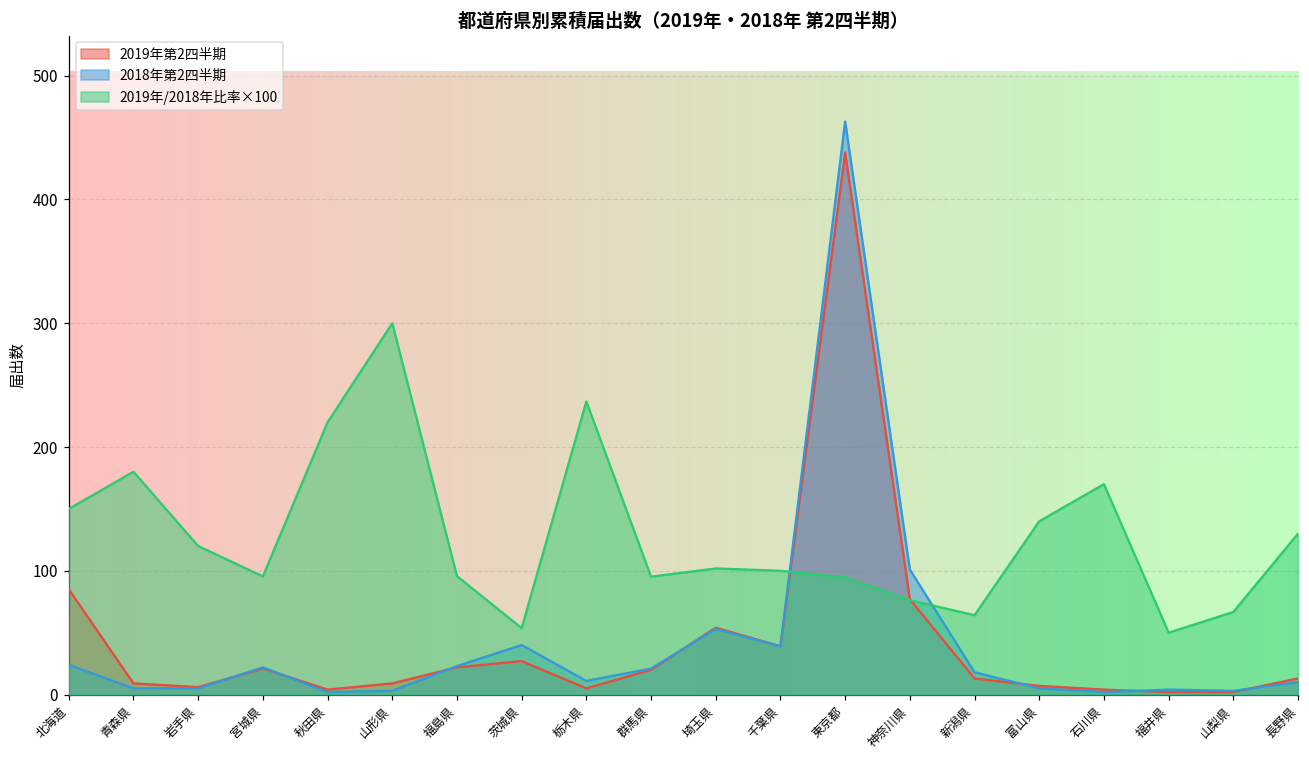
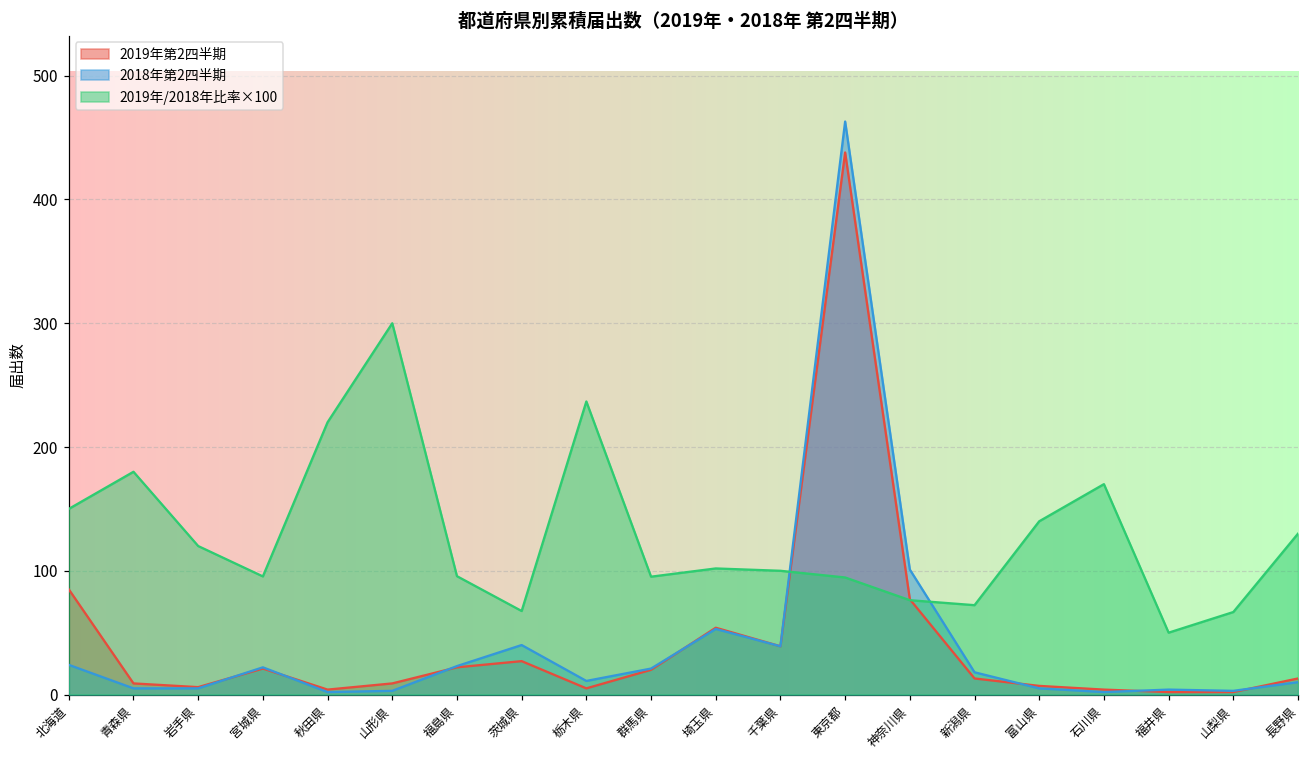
2019年/2018年比率×100, 茨城県: 54 -> 68
2019年/2018年比率×100, 新潟県: 64 -> 72
